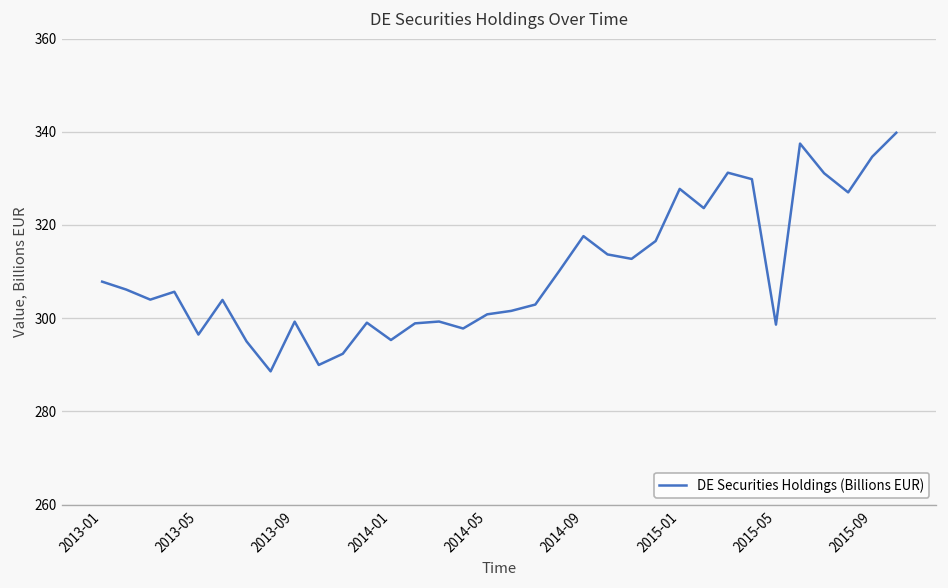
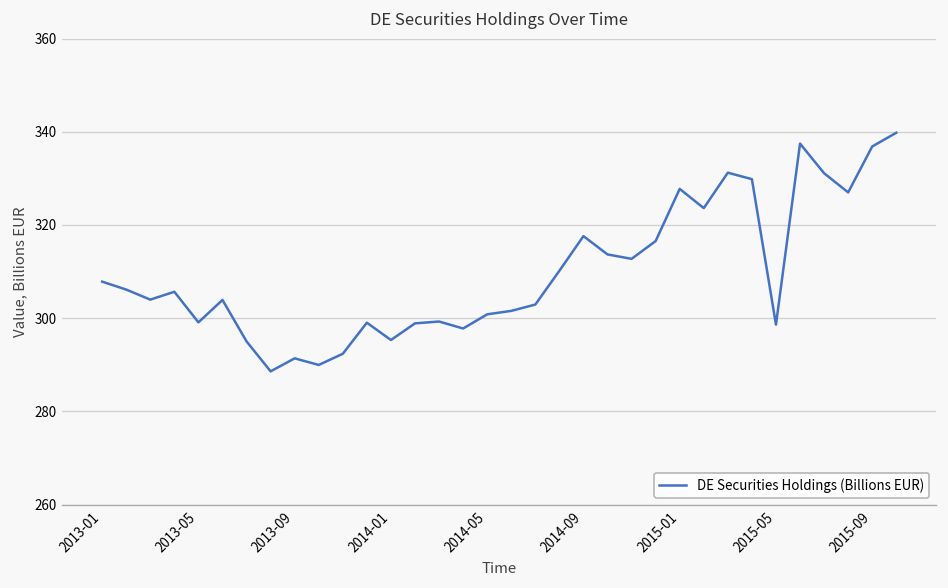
2013-05: 296 -> 299
2013-09: 299 -> 291
2015-09: 335 -> 337
